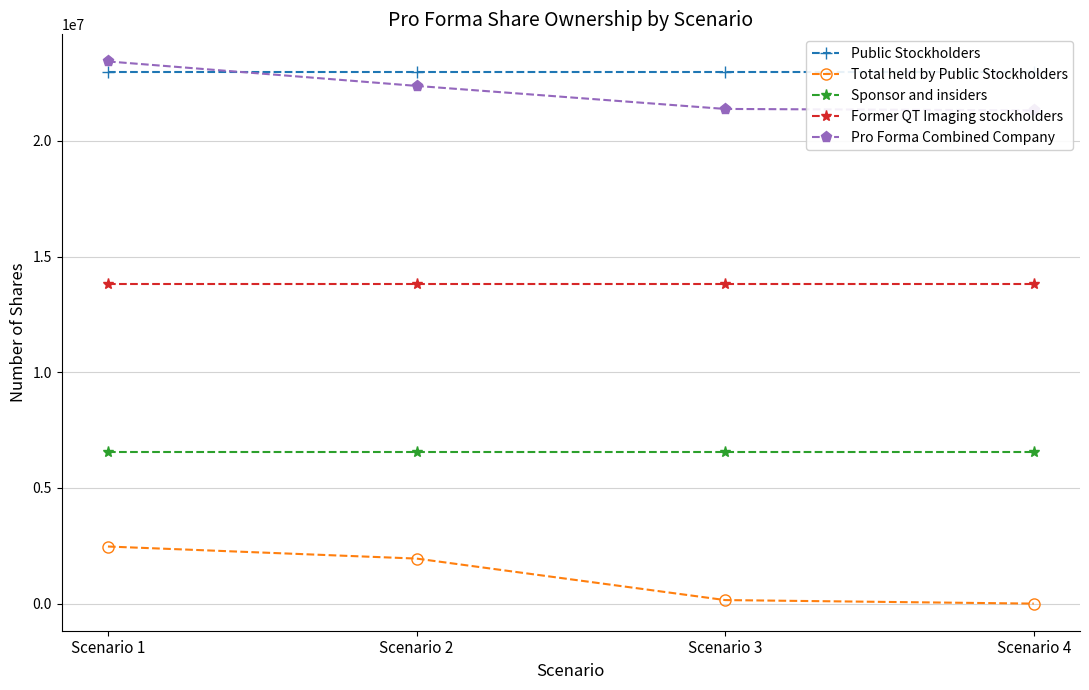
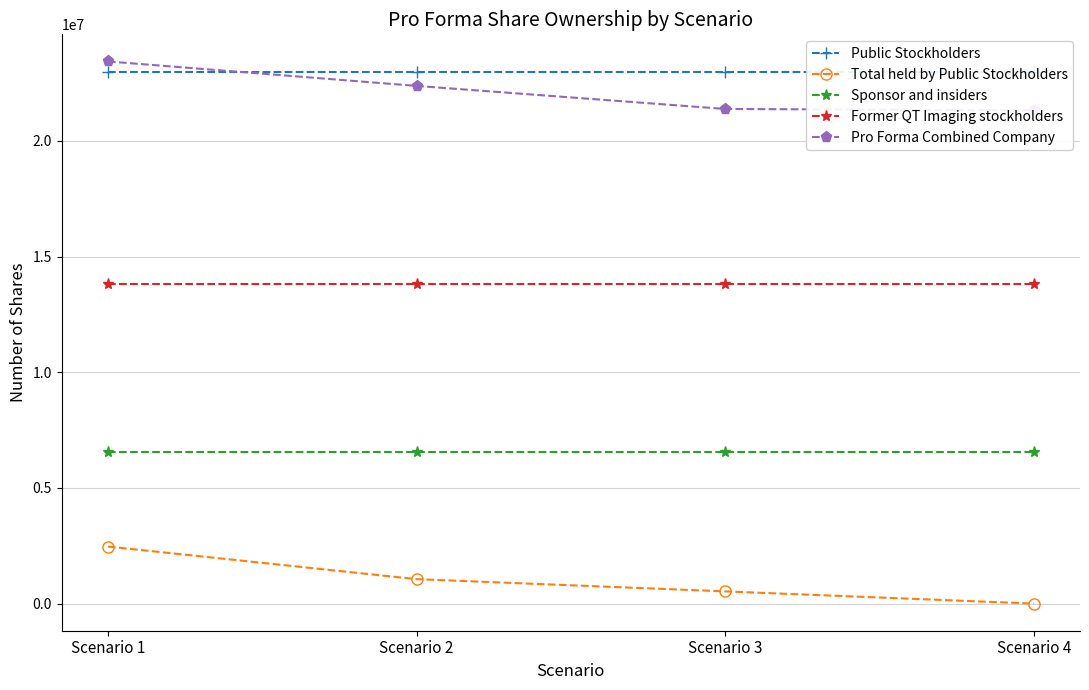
Total held by Public Stockholders, Scenario 2: 1900000 -> 1100000
Total held by Public Stockholders, Scenario 3: 200000 -> 500000
